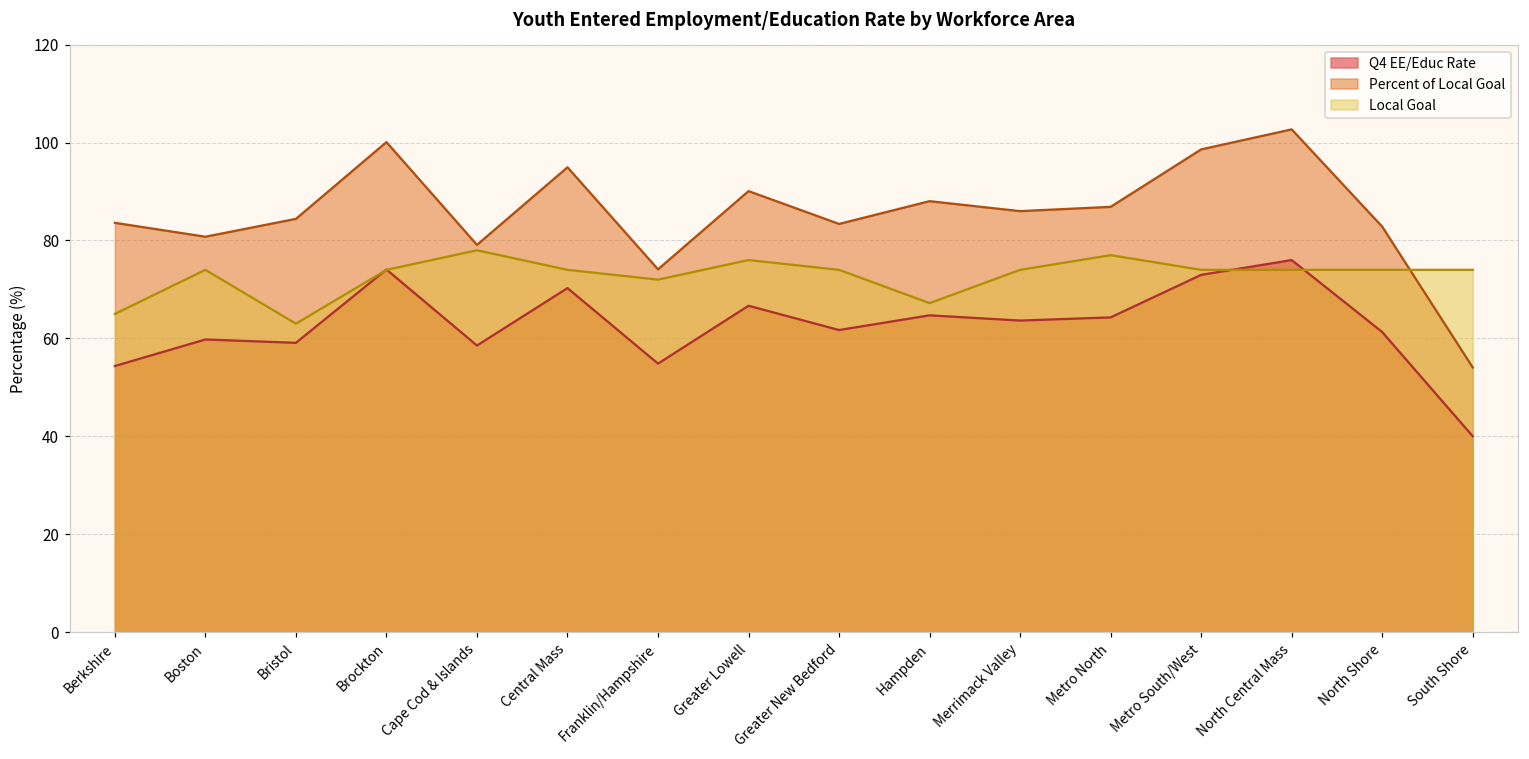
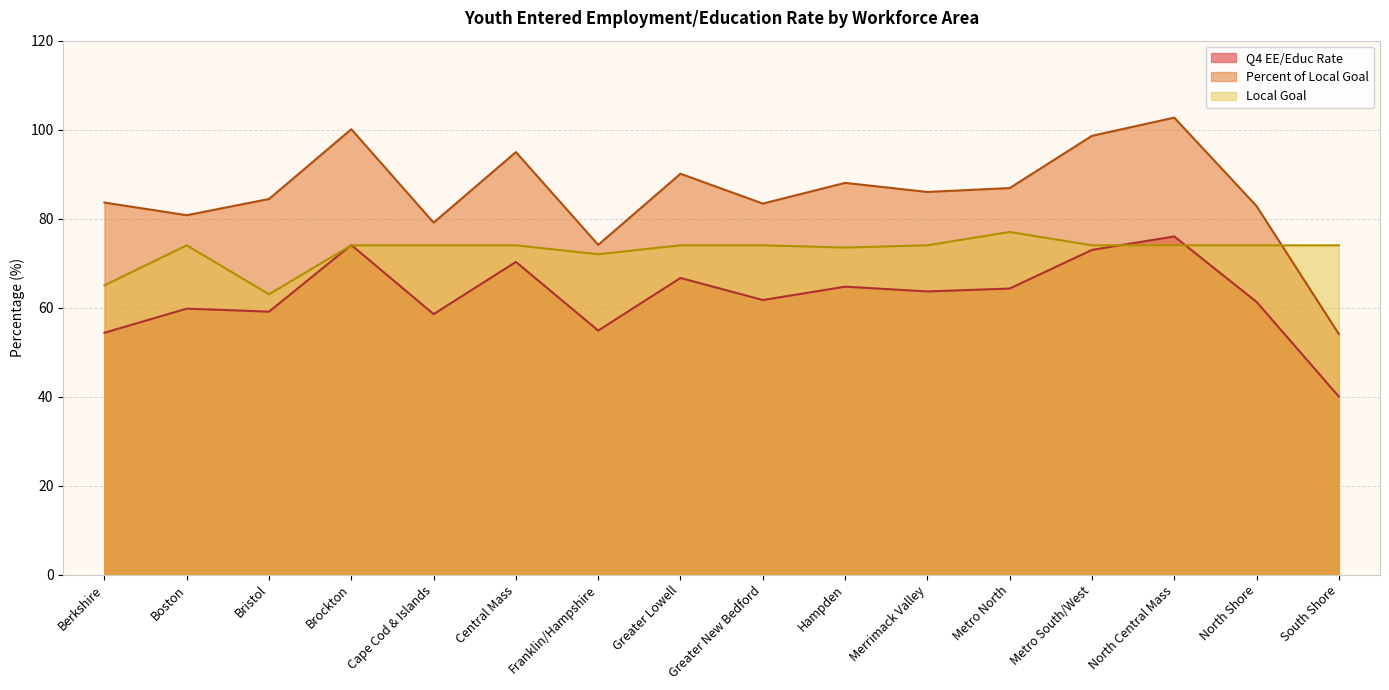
Local Goal, Cape Cod & Islands: 78 -> 74
Local Goal, Greater Lowell: 76 -> 74
Local Goal, Hampden: 67 -> 74
